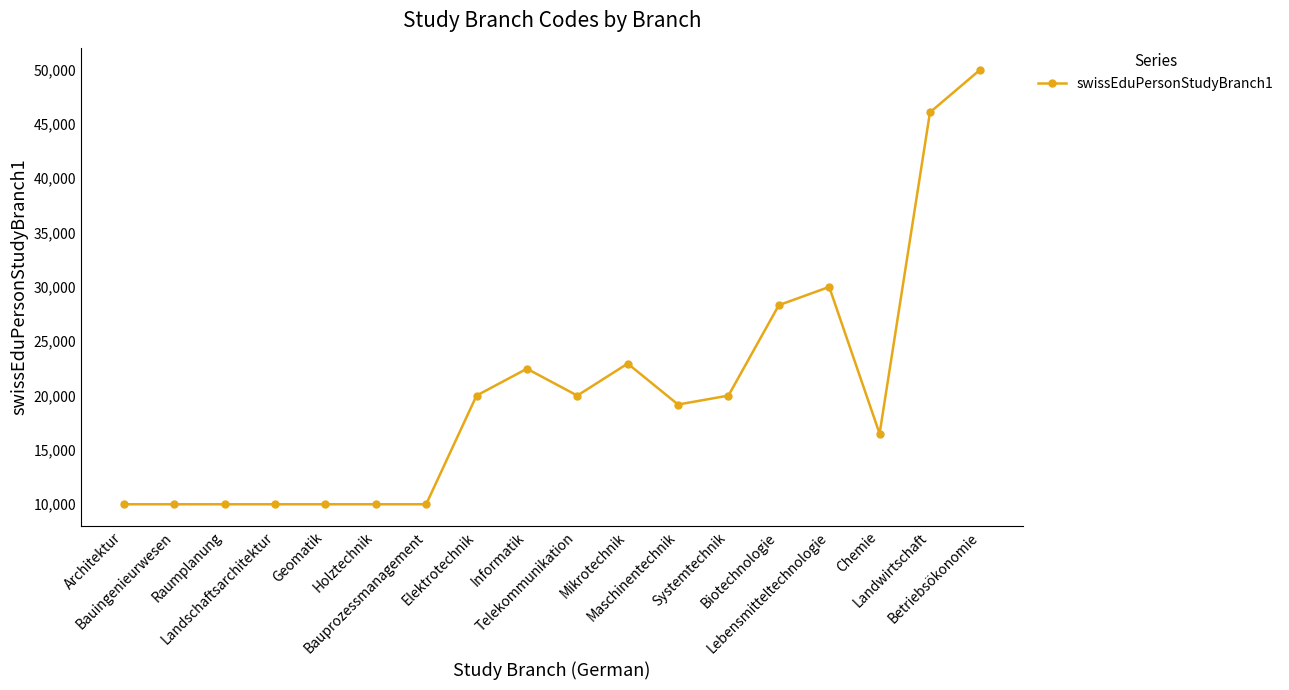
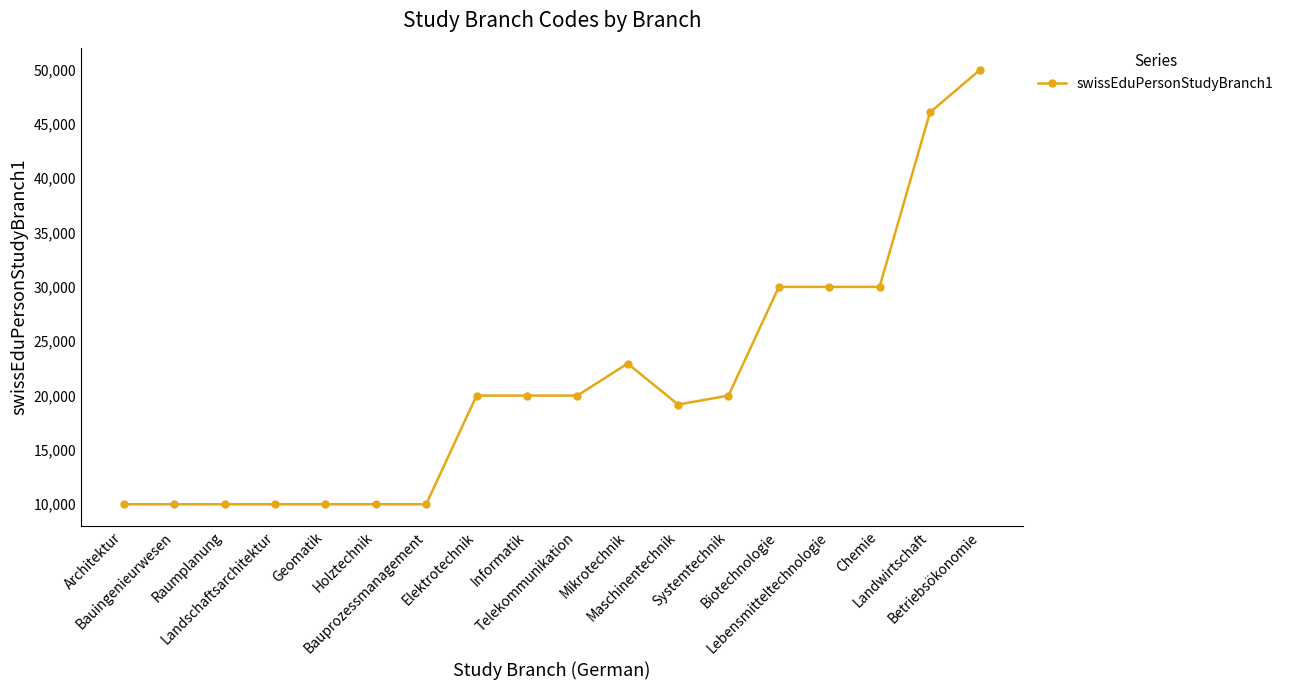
Informatik: 22,500 -> 20,000
Biotechnologie: 28,300 -> 30,000
Chemie: 16,500 -> 30,000
